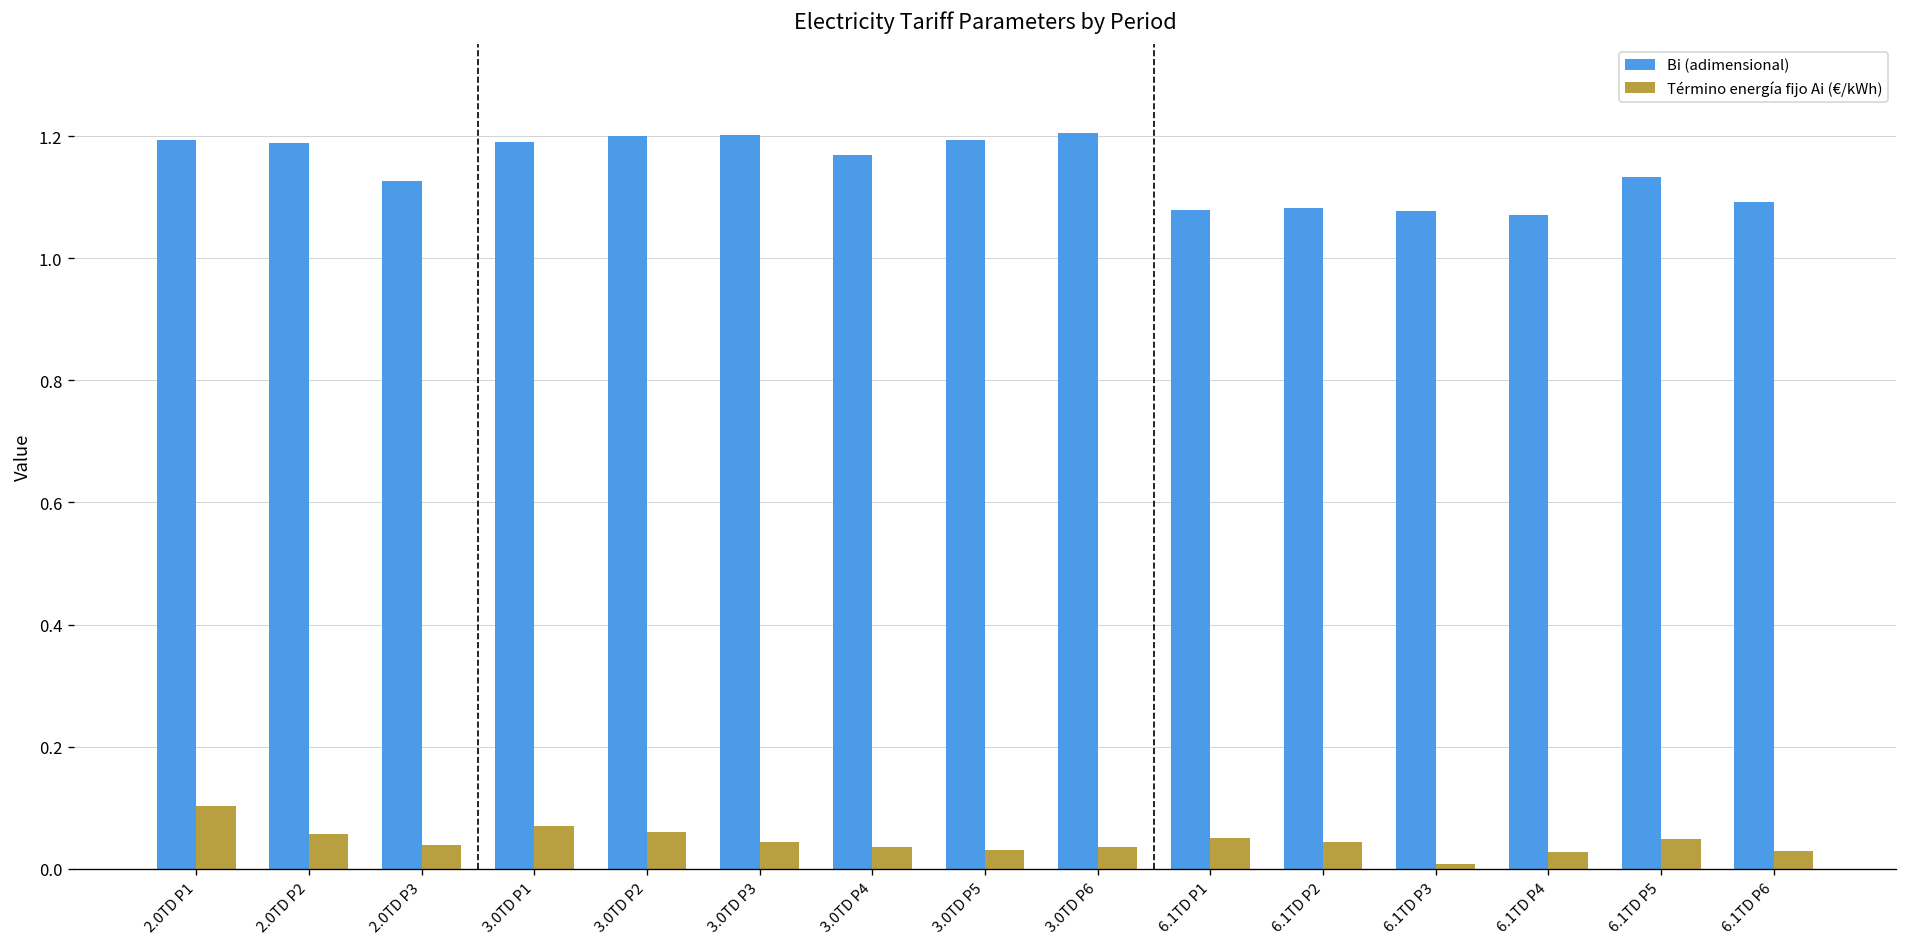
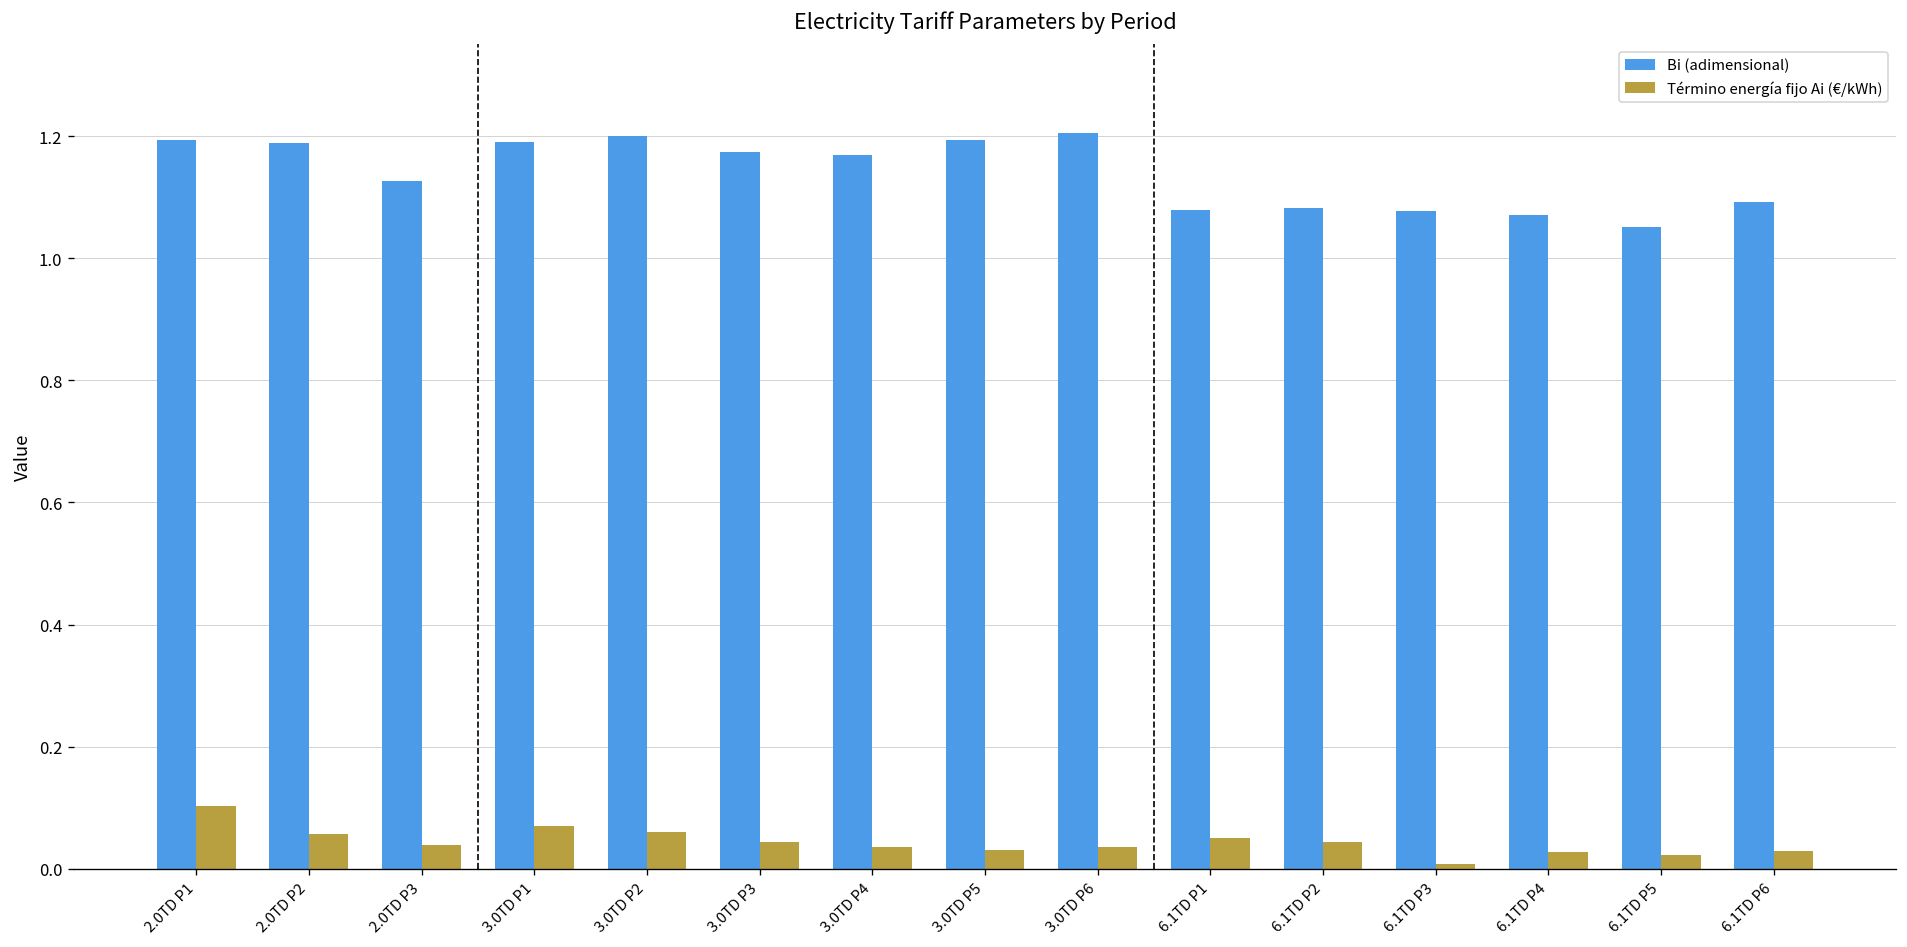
Bi (adimensional), 3.0TD P3: 1.20 -> 1.17
Bi (adimensional), 6.1TD P5: 1.13 -> 1.05
Término energía fijo Ai (€/kWh), 6.1TD P5: 0.05 -> 0.02
